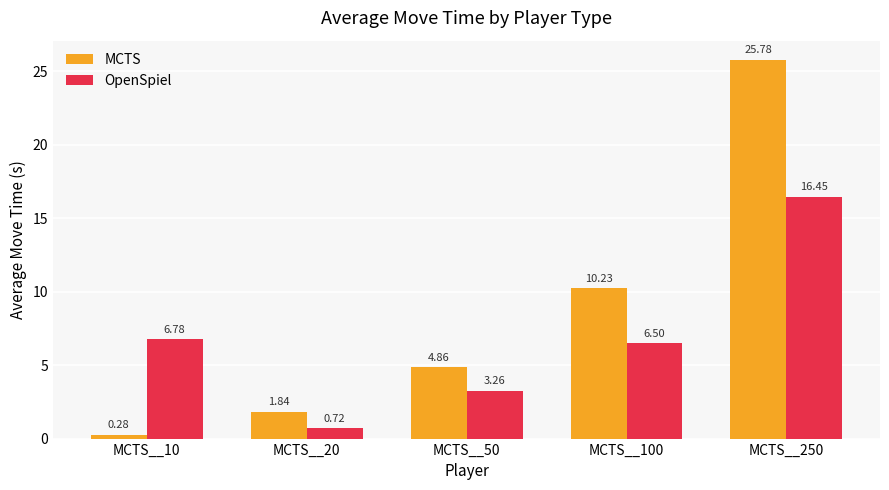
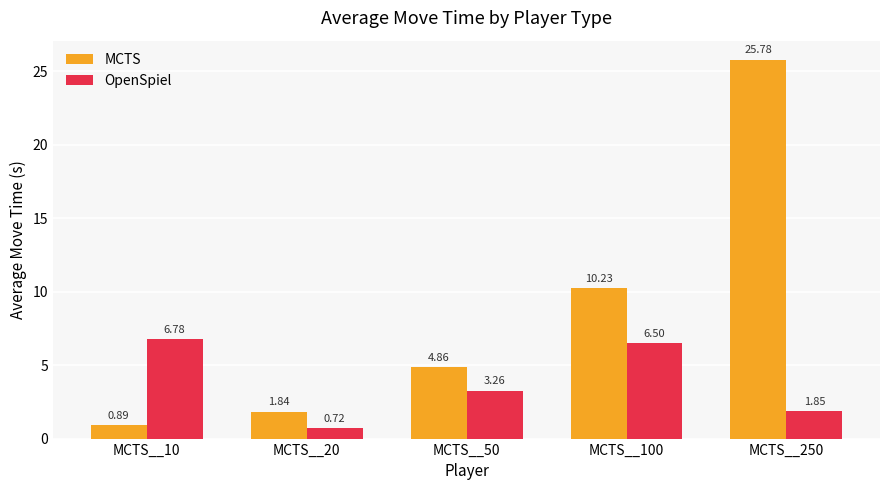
MCTS, MCTS__10: 0.28 -> 0.89
OpenSpiel, MCTS__250: 16.45 -> 1.85
